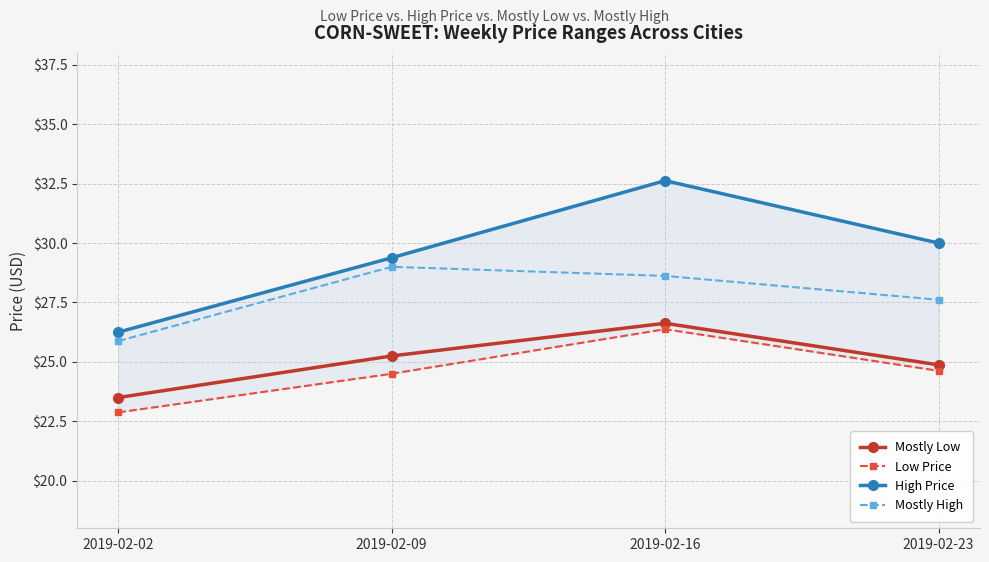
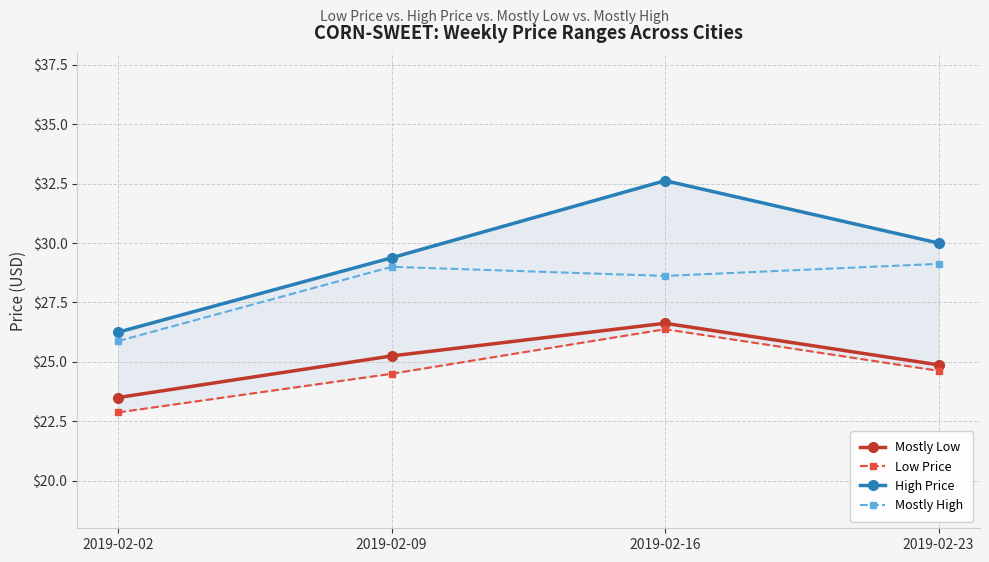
Mostly High, 2019-02-23: $27.6 -> $29.1
